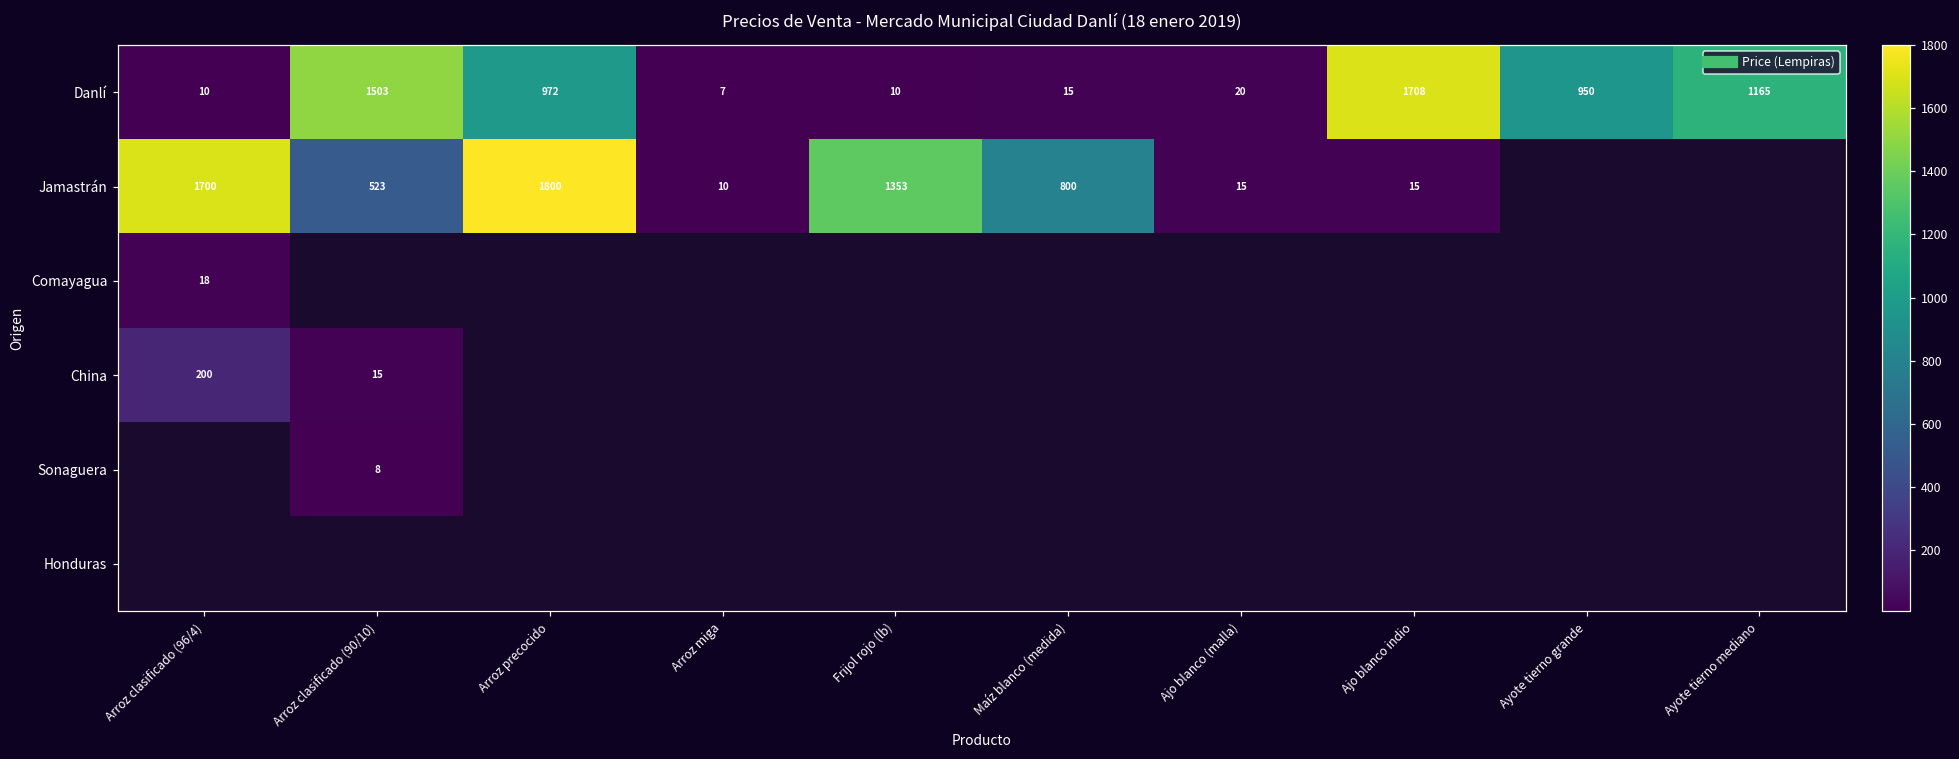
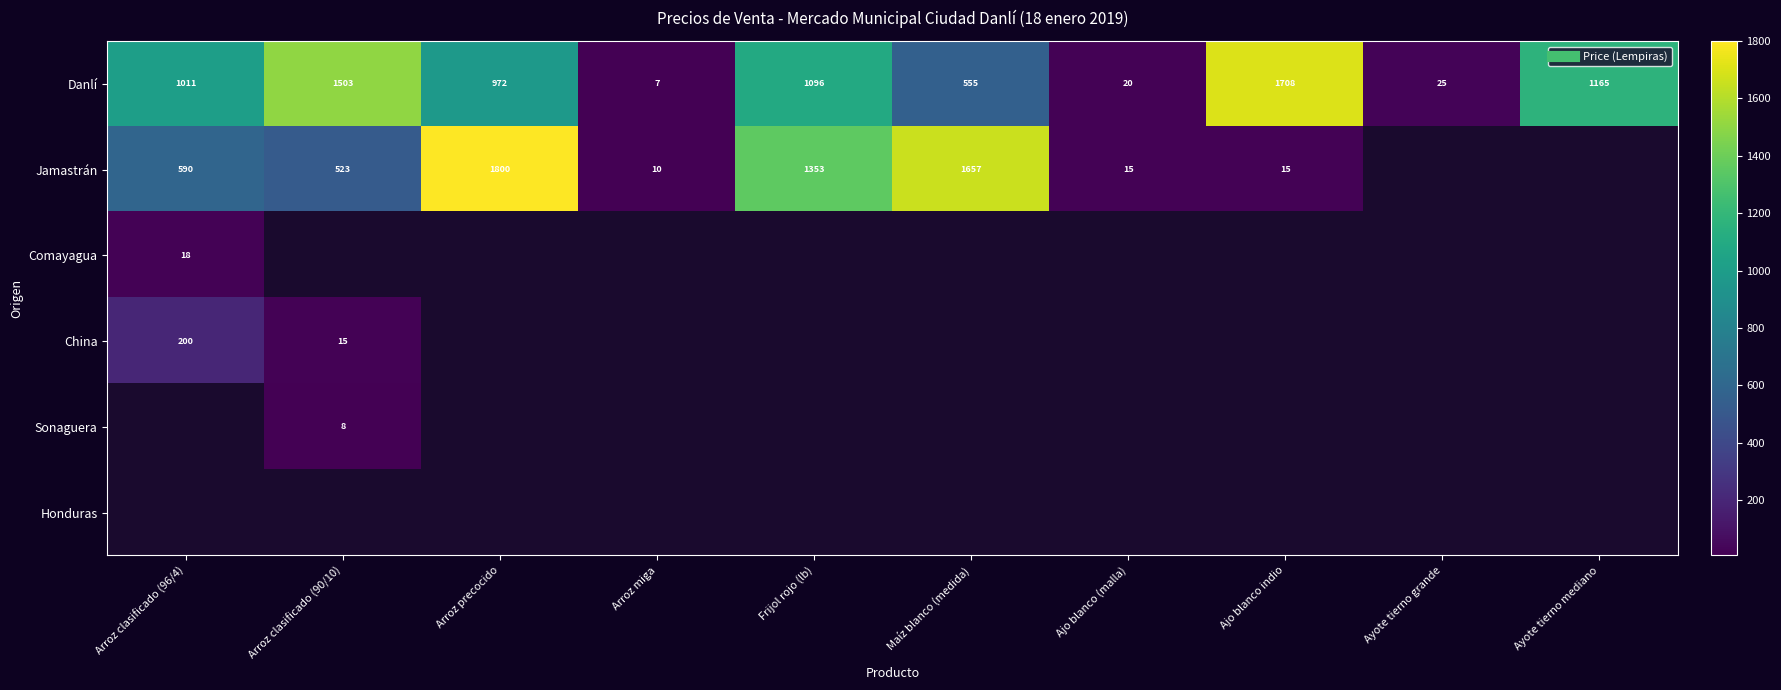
Danlí, Arroz clasificado (96/4): 10 -> 1011
Danlí, Frijol rojo (lb): 10 -> 1096
Danlí, Maíz blanco (medida): 15 -> 555
Danlí, Ayote tierno grande: 950 -> 25
Jamastrán, Arroz clasificado (96/4): 1700 -> 590
Jamastrán, Maíz blanco (medida): 800 -> 1657
